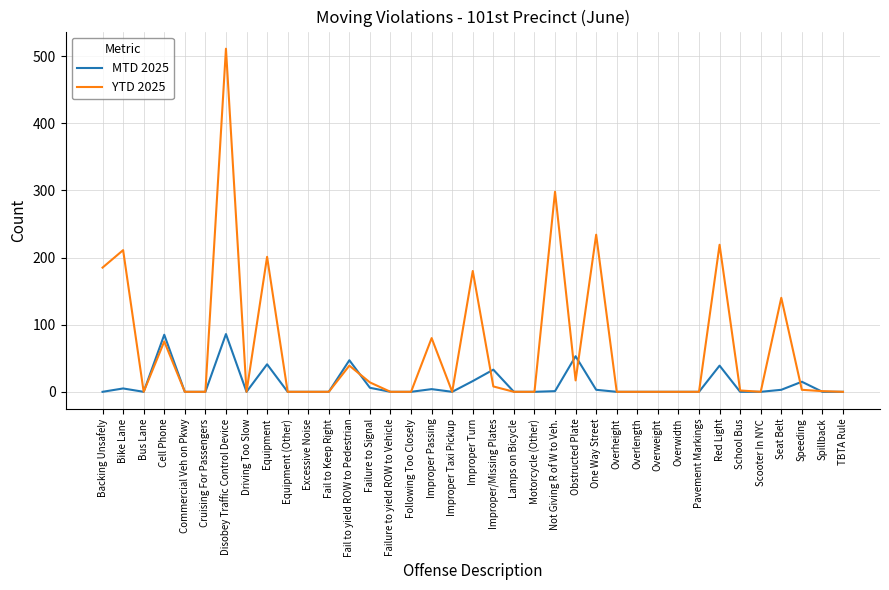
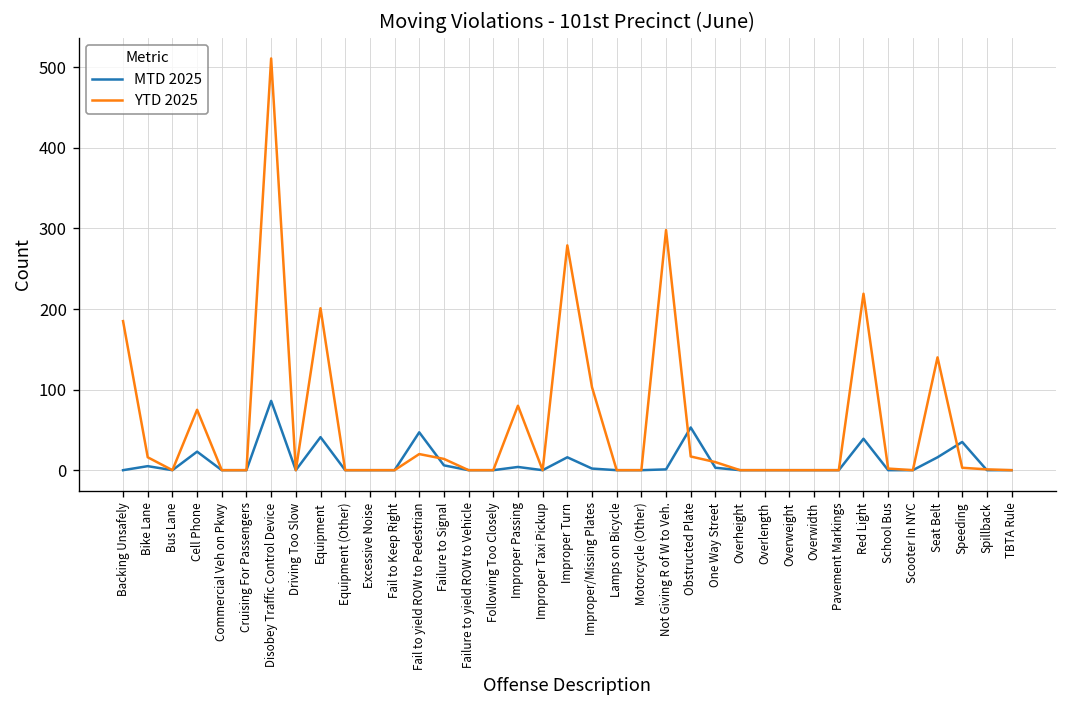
YTD 2025, Bike Lane: 210 -> 20
MTD 2025, Cell Phone: 90 -> 20
YTD 2025, Fail to yield ROW to Pedestrian: 40 -> 20
YTD 2025, Improper Turn: 180 -> 280
MTD 2025, Improper/Missing Plates: 30 -> 0
YTD 2025, Improper/Missing Plates: 10 -> 100
YTD 2025, One Way Street: 230 -> 10
MTD 2025, Seat Belt: 0 -> 20
MTD 2025, Speeding: 20 -> 40
